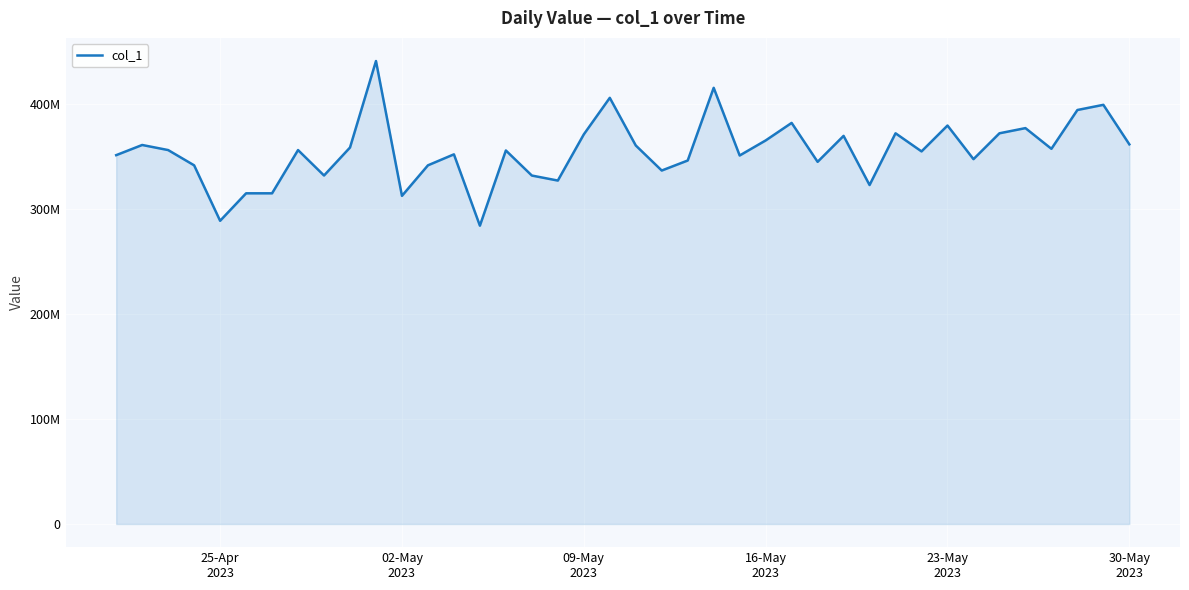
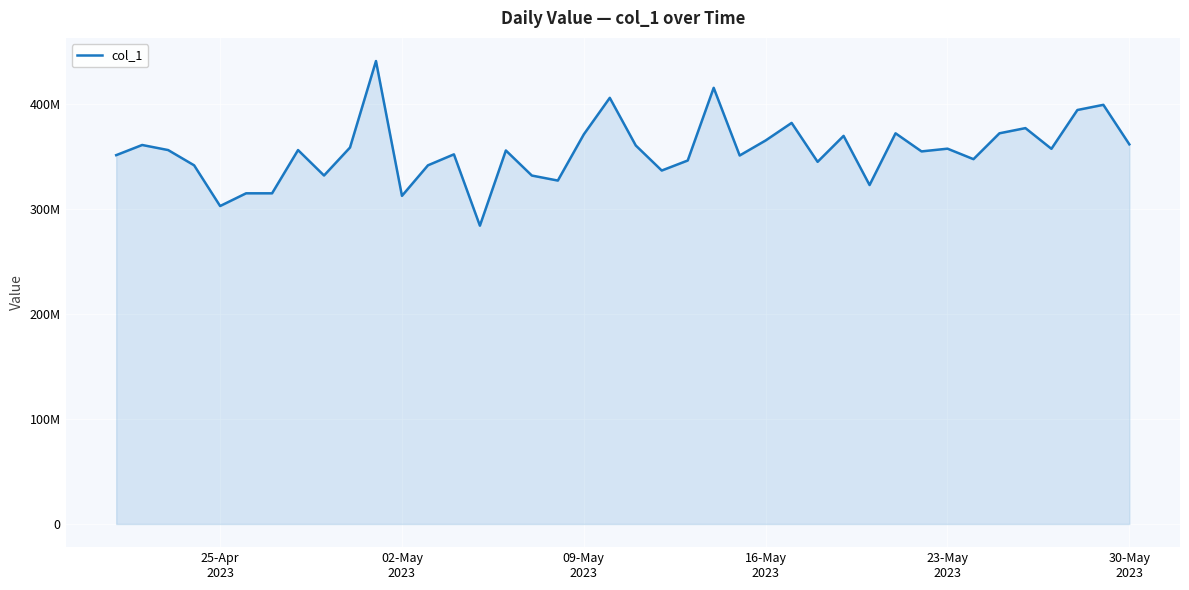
25-Apr 2023: 289000000 -> 303000000
23-May 2023: 379000000 -> 357000000
